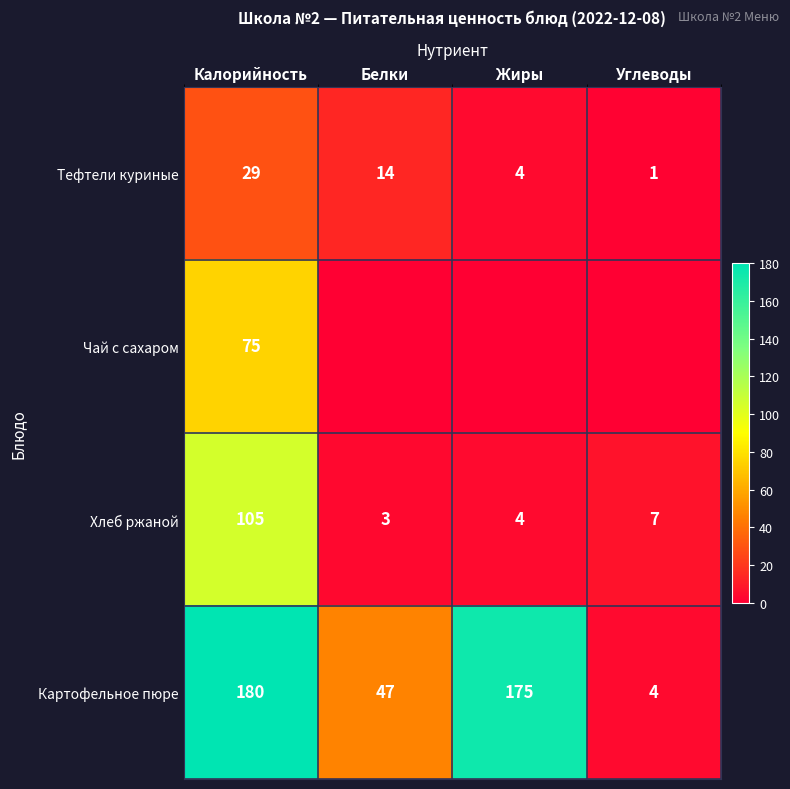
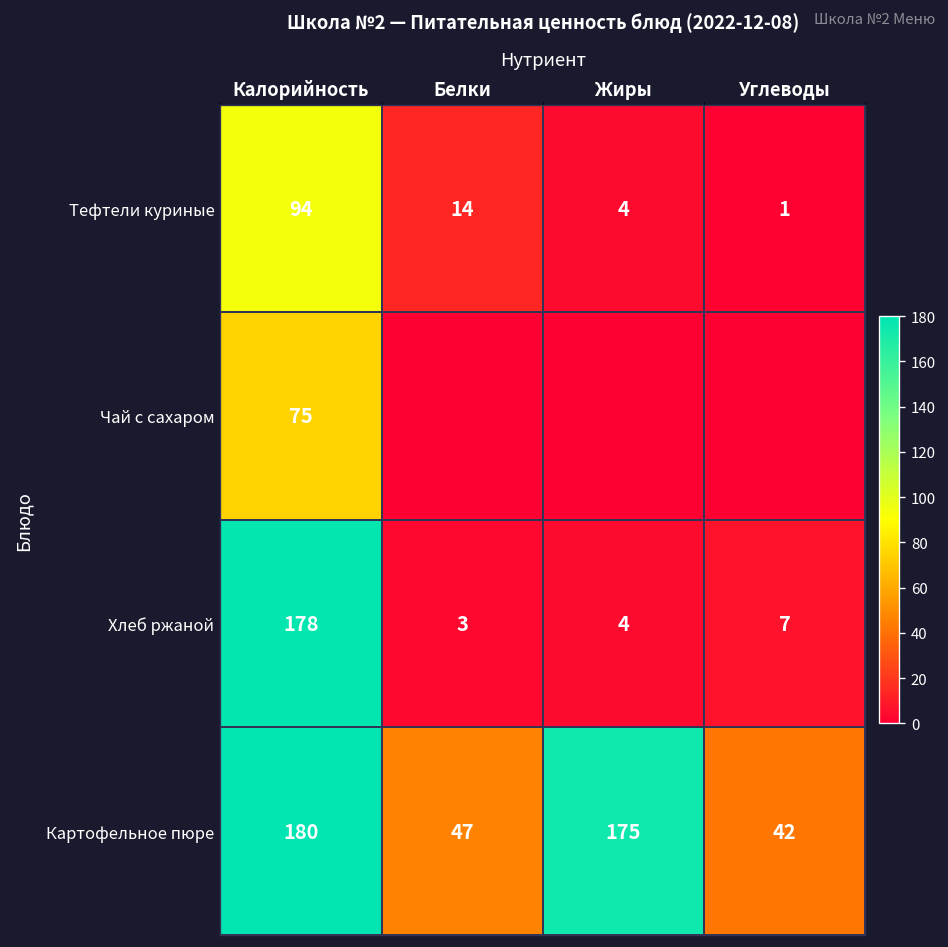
Тефтели куриные, Калорийность: 29 -> 94
Хлеб ржаной, Калорийность: 105 -> 178
Картофельное пюре, Углеводы: 4 -> 42
